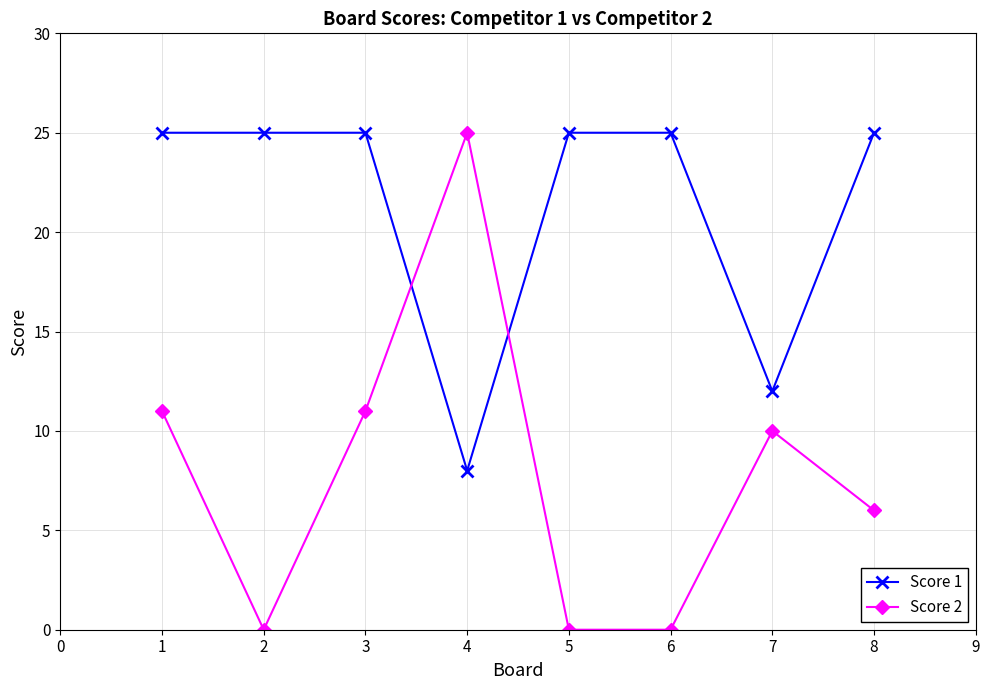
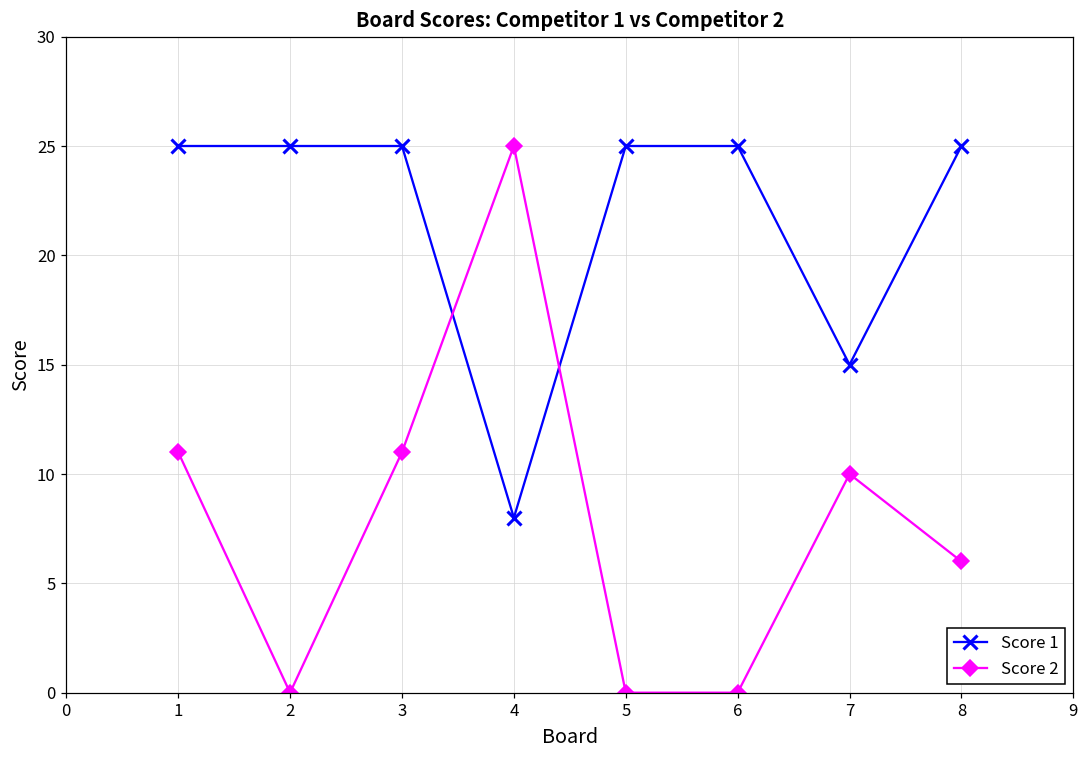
Score 1, 7: 12 -> 15
